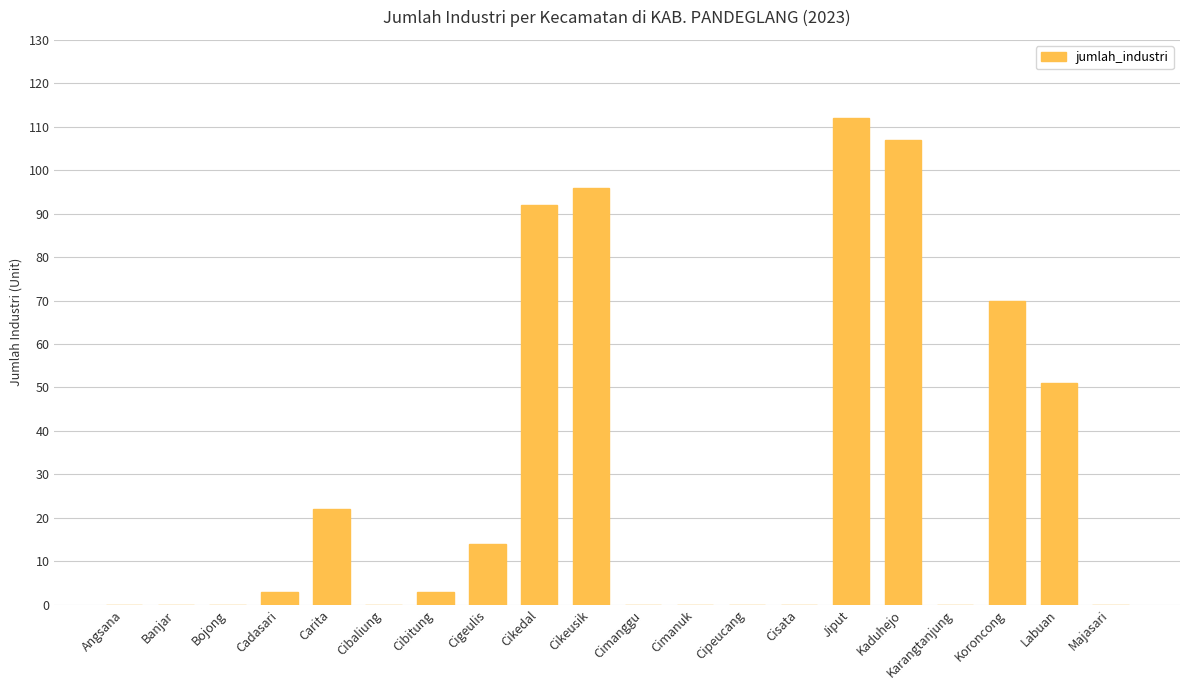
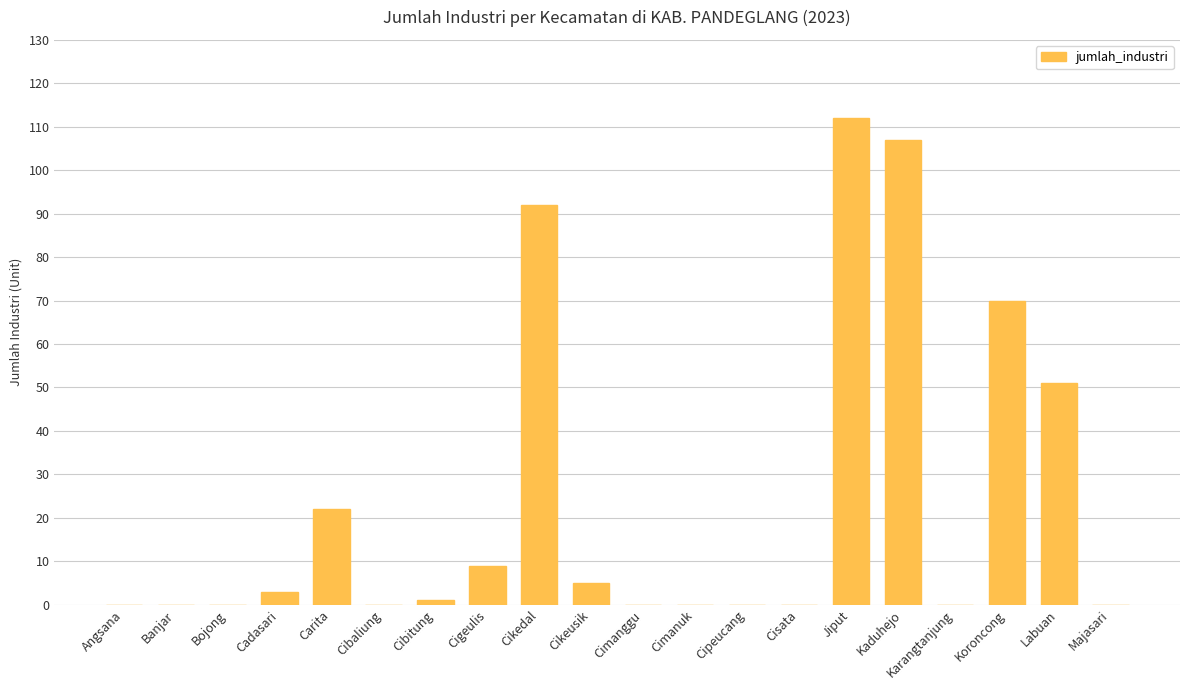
Cibitung: 3 -> 1
Cigeulis: 14 -> 9
Cikeusik: 96 -> 5
